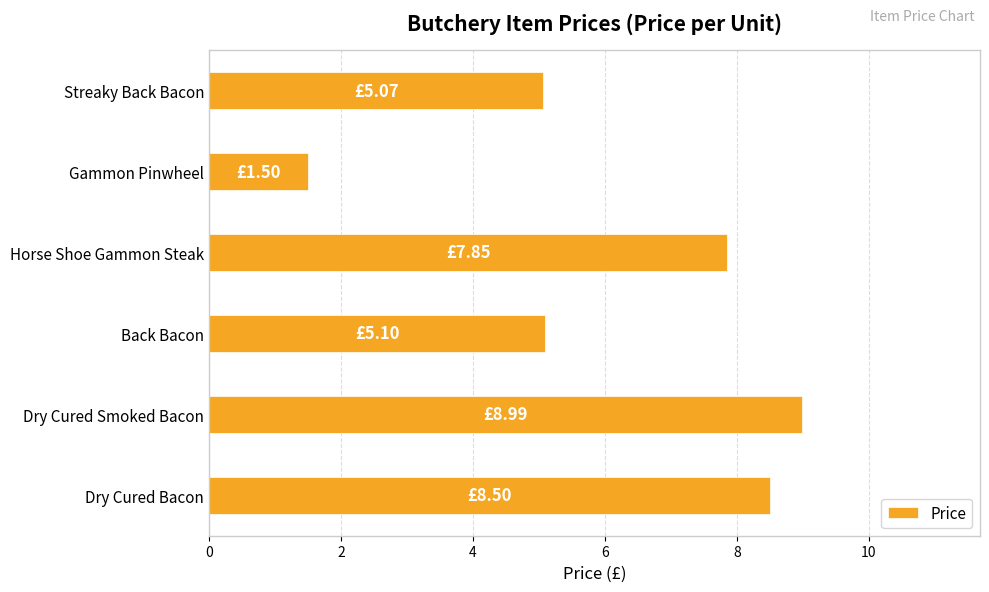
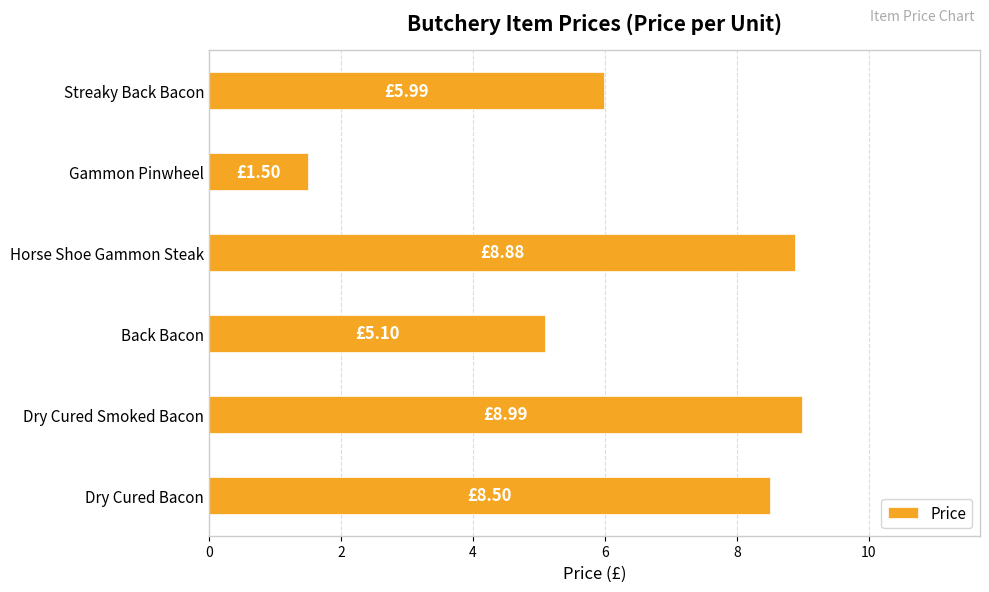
Streaky Back Bacon: £5.07 -> £5.99
Horse Shoe Gammon Steak: £7.85 -> £8.88
